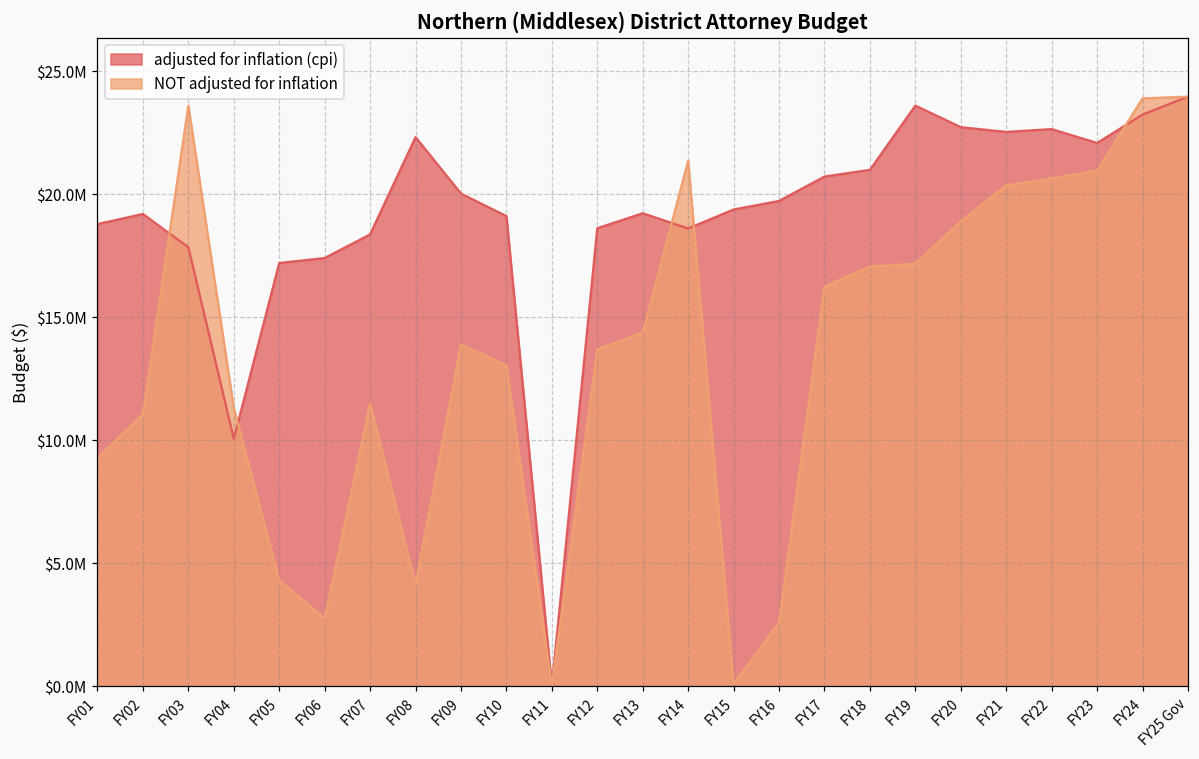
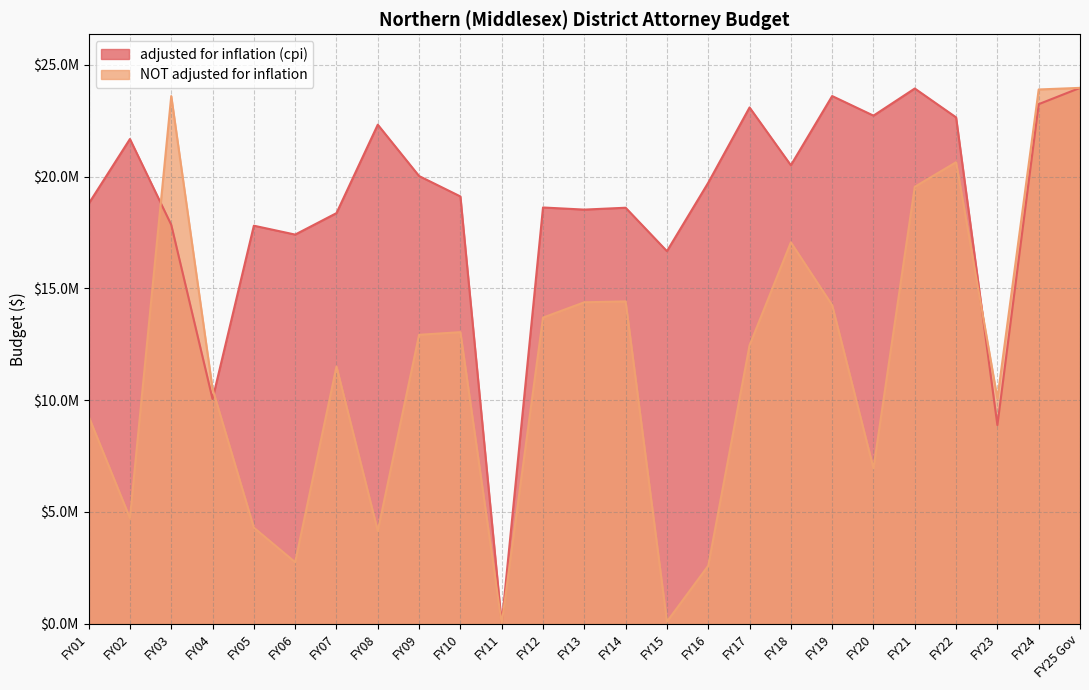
adjusted for inflation (cpi), FY02: $19200000 -> $21700000
NOT adjusted for inflation, FY02: $11100000 -> $4700000
NOT adjusted for inflation, FY04: $11300000 -> $10500000
adjusted for inflation (cpi), FY05: $17200000 -> $17800000
NOT adjusted for inflation, FY09: $13900000 -> $12900000
adjusted for inflation (cpi), FY13: $19200000 -> $18500000
NOT adjusted for inflation, FY14: $21400000 -> $14400000
adjusted for inflation (cpi), FY15: $19400000 -> $16700000
adjusted for inflation (cpi), FY17: $20700000 -> $23100000
NOT adjusted for inflation, FY17: $16200000 -> $12400000
adjusted for inflation (cpi), FY18: $21000000 -> $20500000
NOT adjusted for inflation, FY19: $17200000 -> $14200000
NOT adjusted for inflation, FY20: $18900000 -> $6900000
adjusted for inflation (cpi), FY21: $22500000 -> $23900000
NOT adjusted for inflation, FY21: $20400000 -> $19500000
adjusted for inflation (cpi), FY23: $22100000 -> $8900000
NOT adjusted for inflation, FY23: $21000000 -> $10100000
